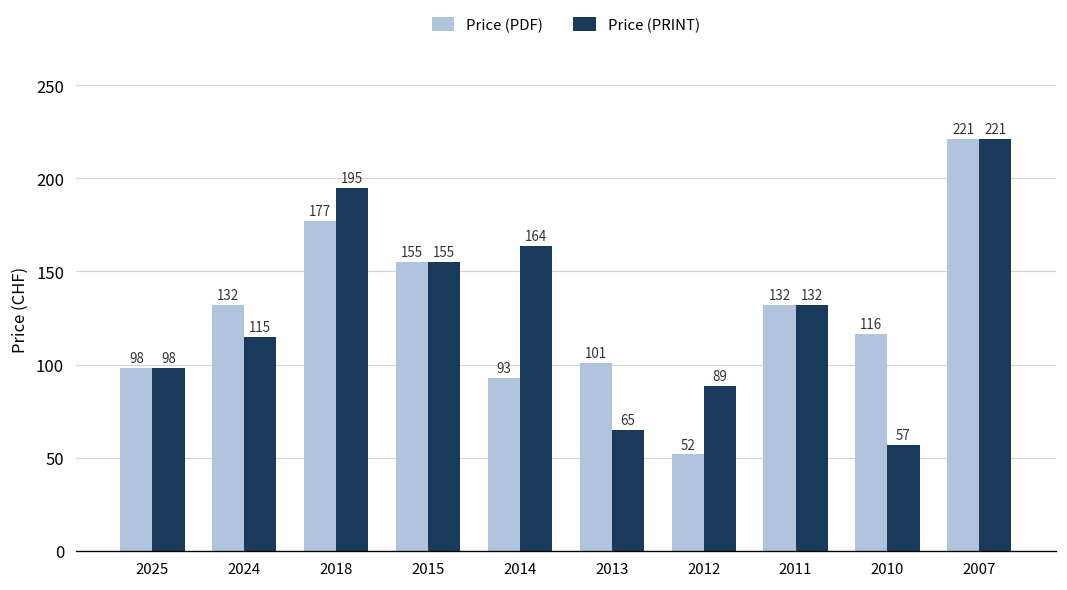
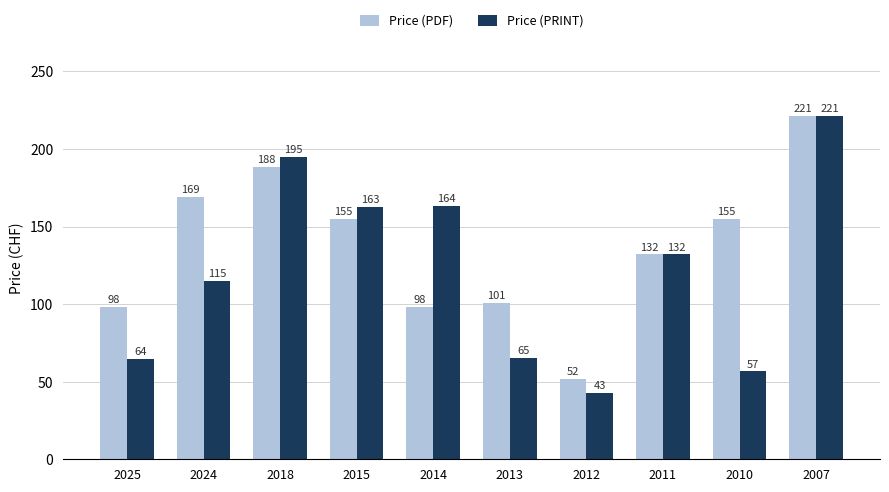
Price (PRINT), 2025: 98 -> 64
Price (PDF), 2024: 132 -> 169
Price (PDF), 2018: 177 -> 188
Price (PRINT), 2015: 155 -> 163
Price (PDF), 2014: 93 -> 98
Price (PRINT), 2012: 89 -> 43
Price (PDF), 2010: 116 -> 155
